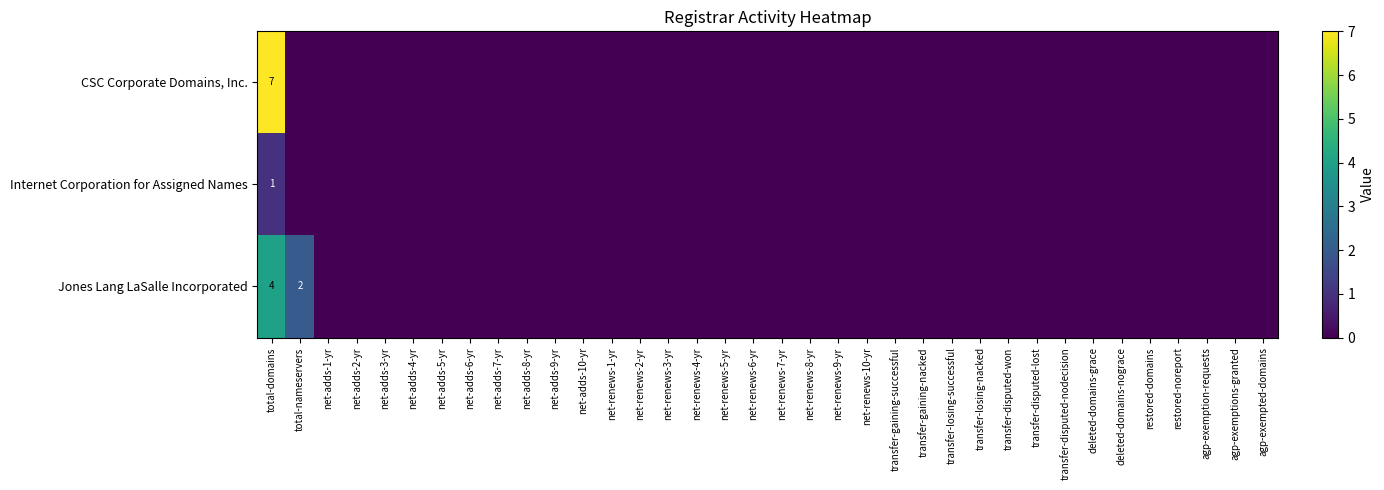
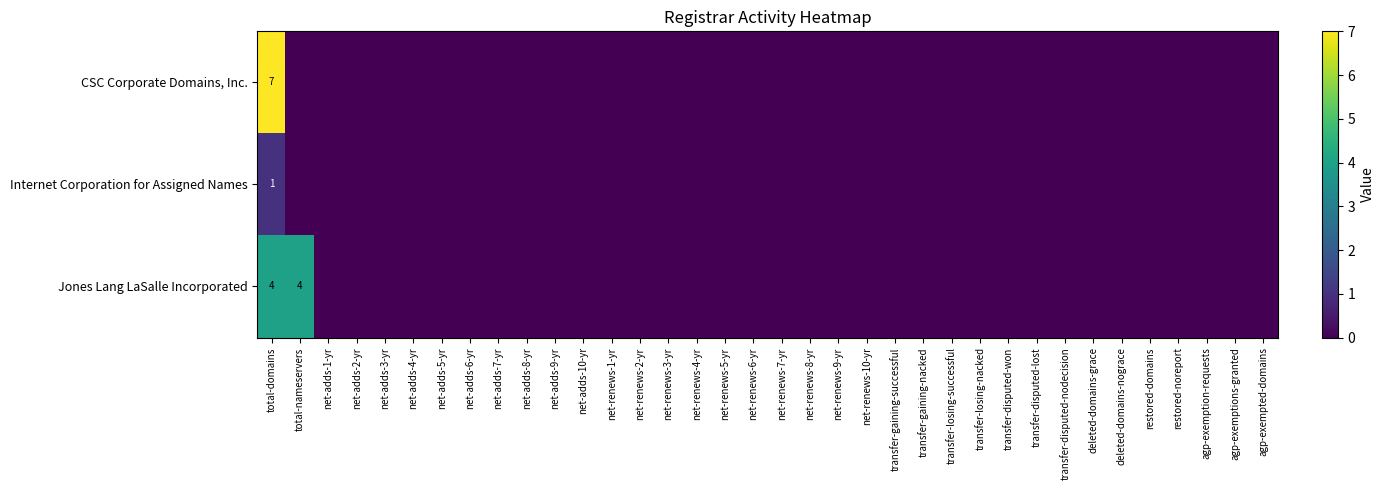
Jones Lang LaSalle Incorporated, total-nameservers: 2 -> 4
